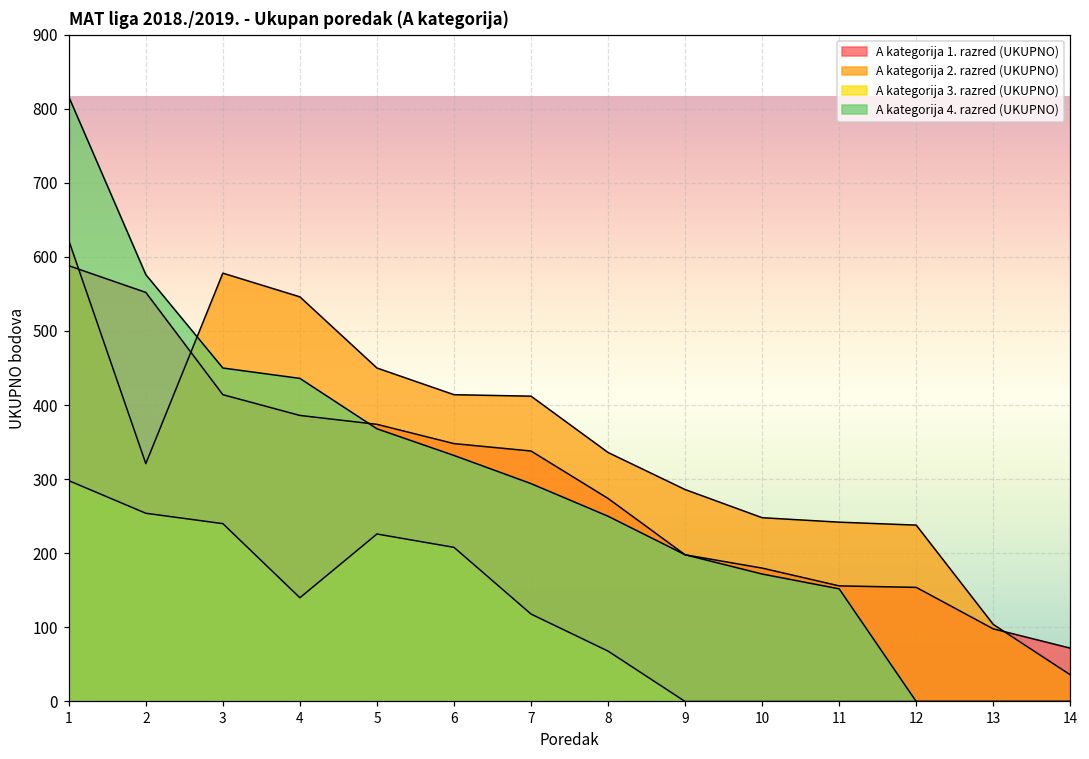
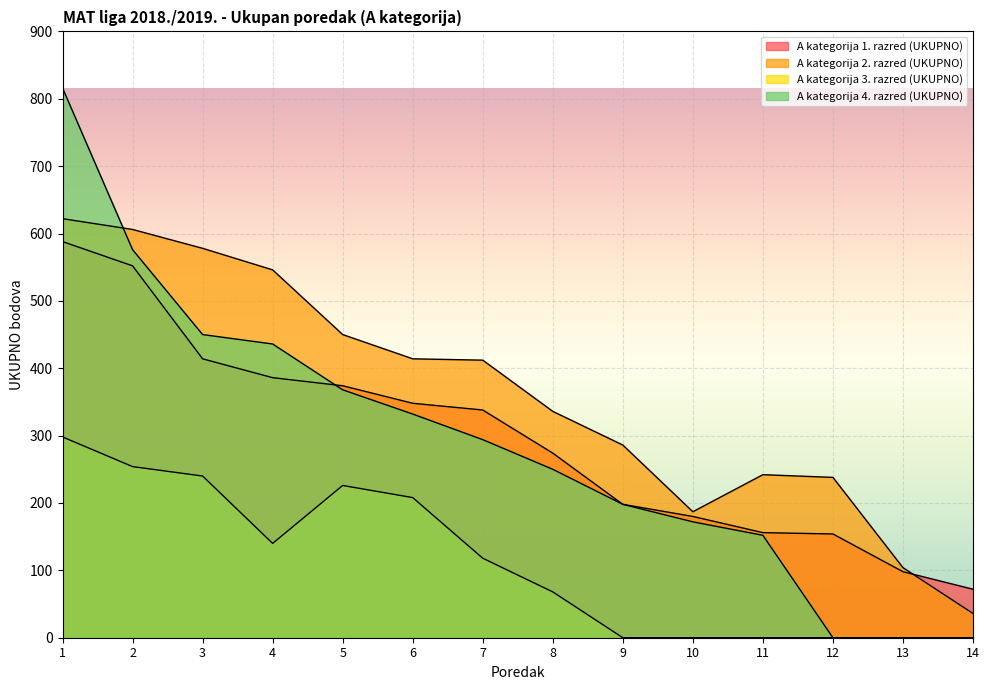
A kategorija 2. razred (UKUPNO), 2: 320 -> 610
A kategorija 2. razred (UKUPNO), 10: 250 -> 190
